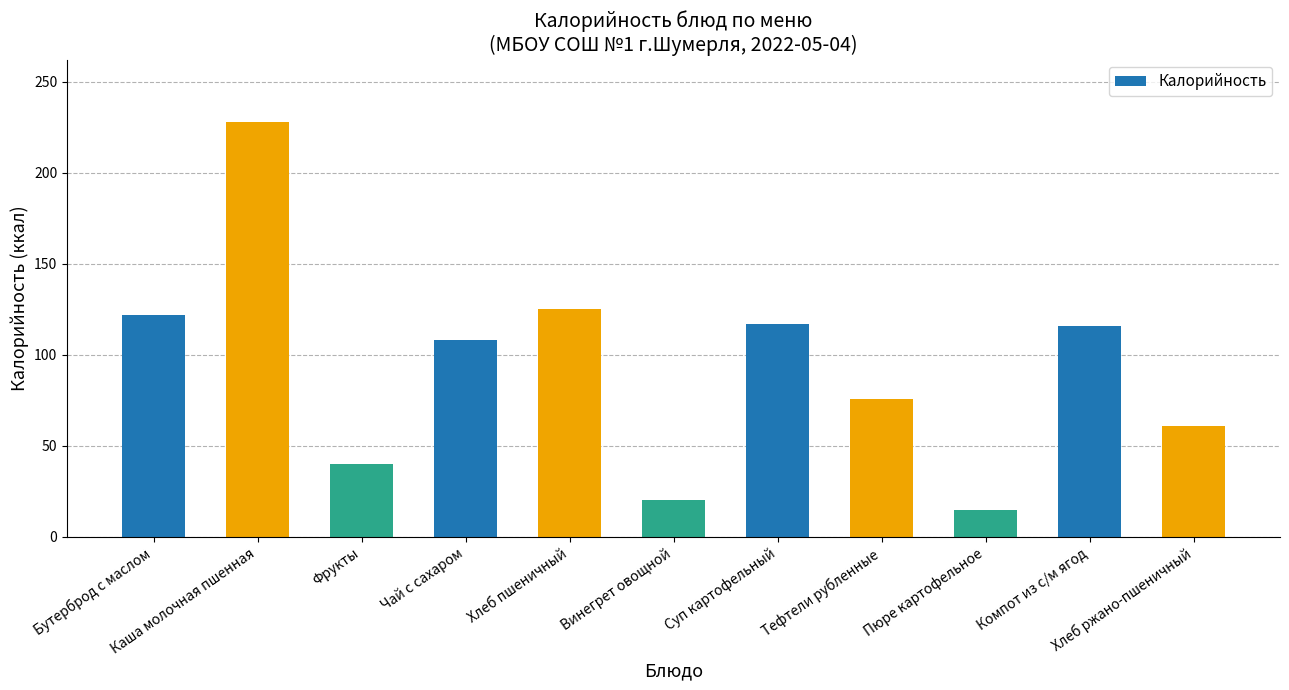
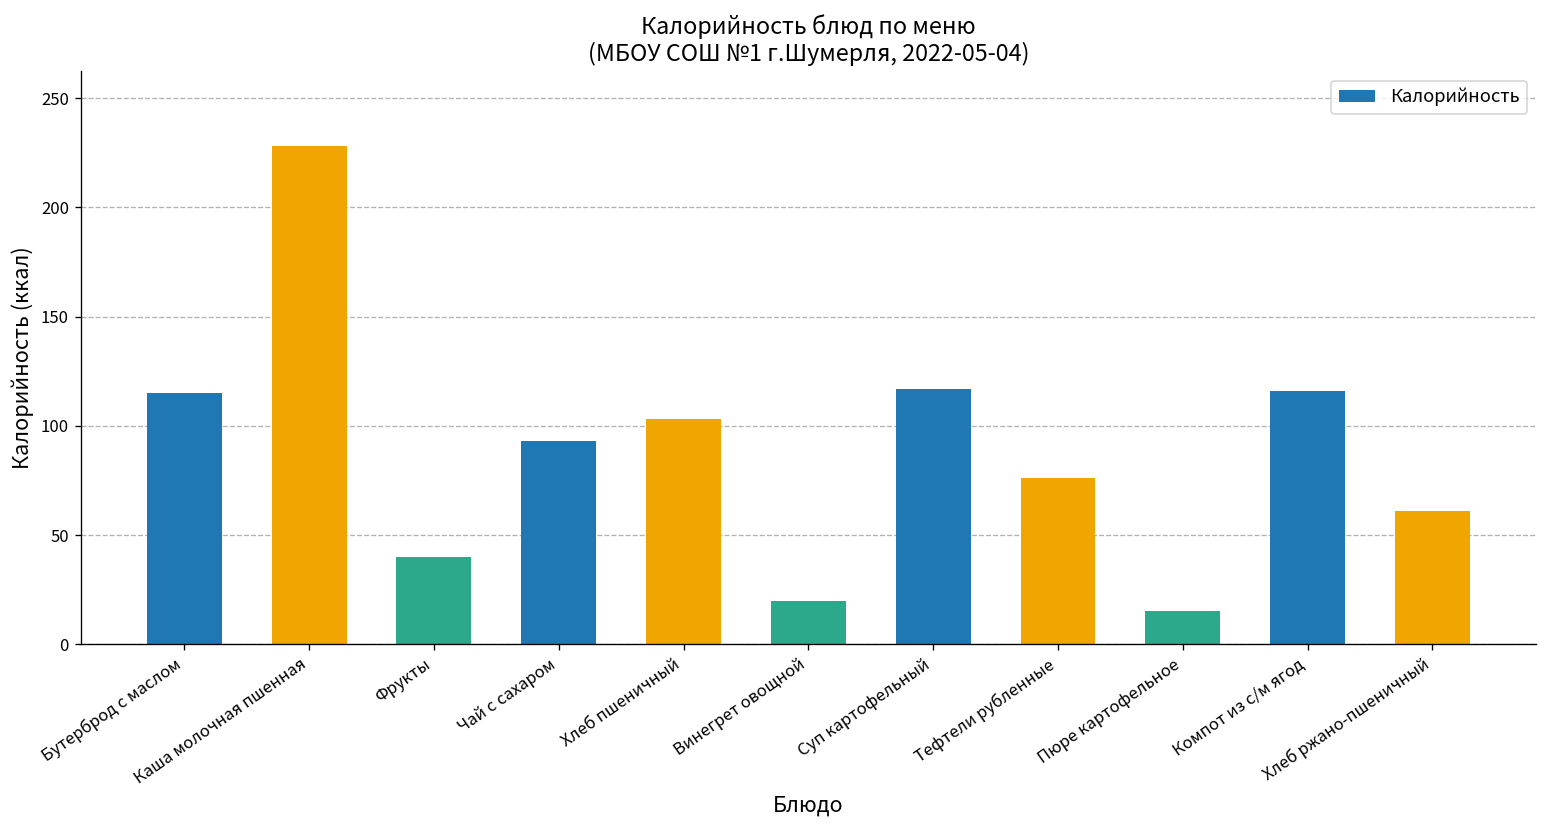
Бутерброд с маслом: 122 -> 115
Чай с сахаром: 108 -> 93
Хлеб пшеничный: 125 -> 103
